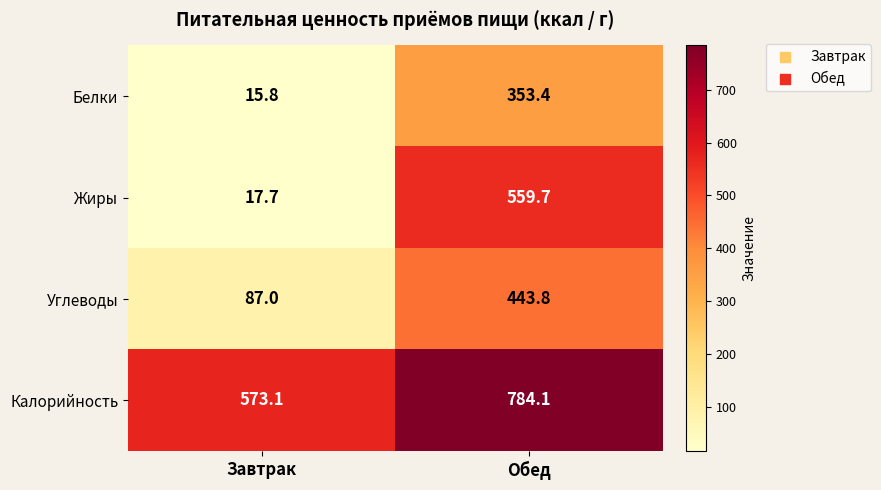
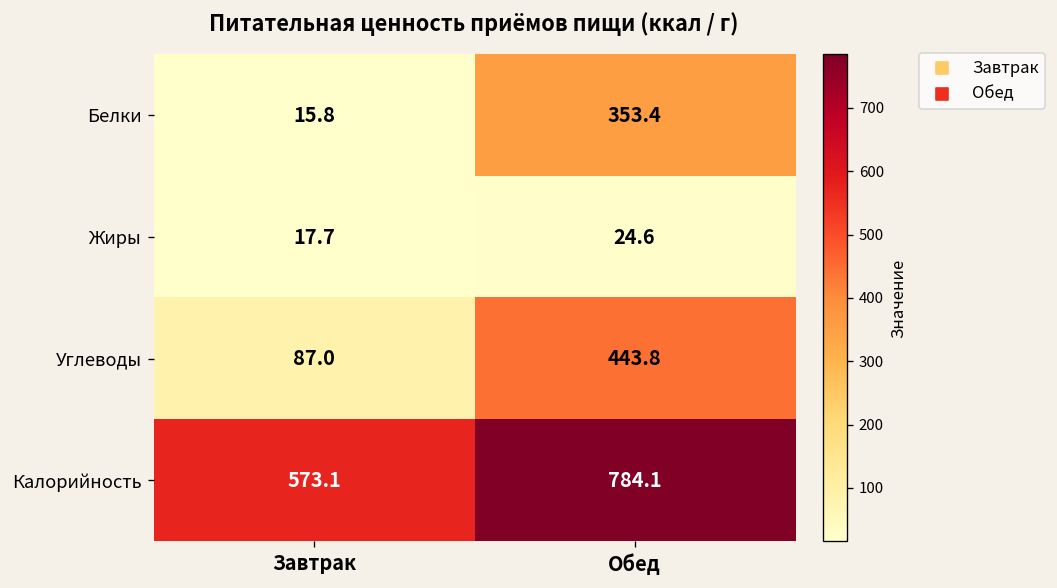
Жиры, Обед: 559.7 -> 24.6
